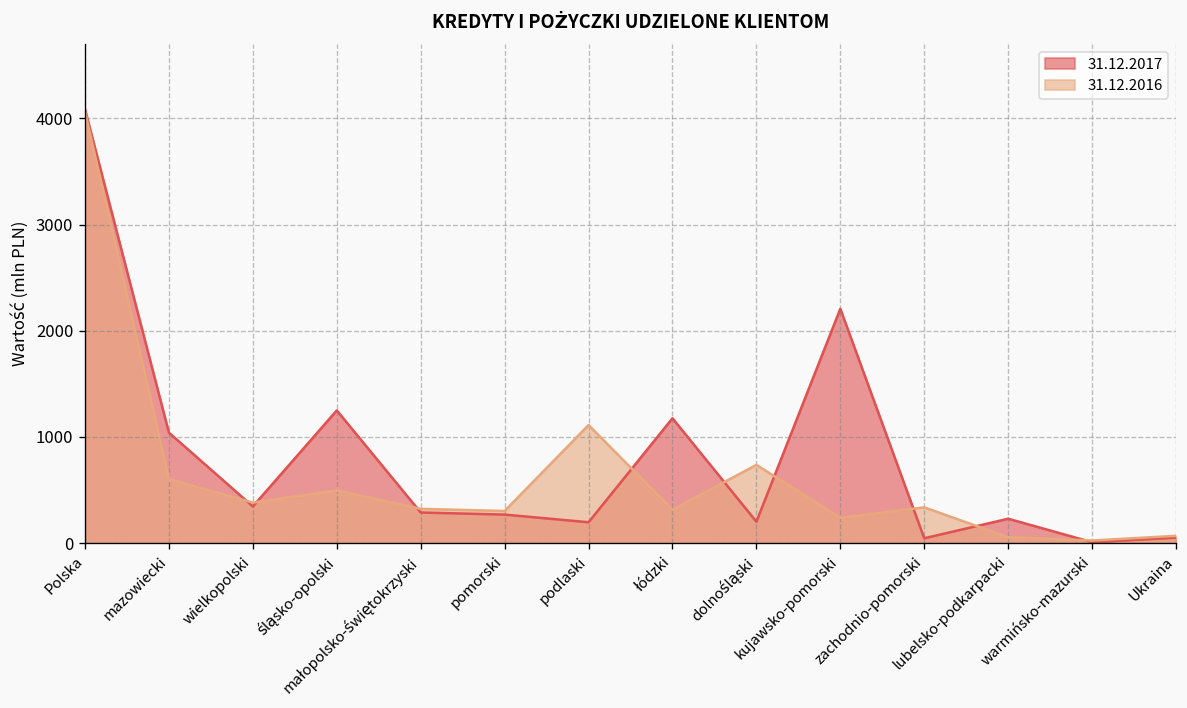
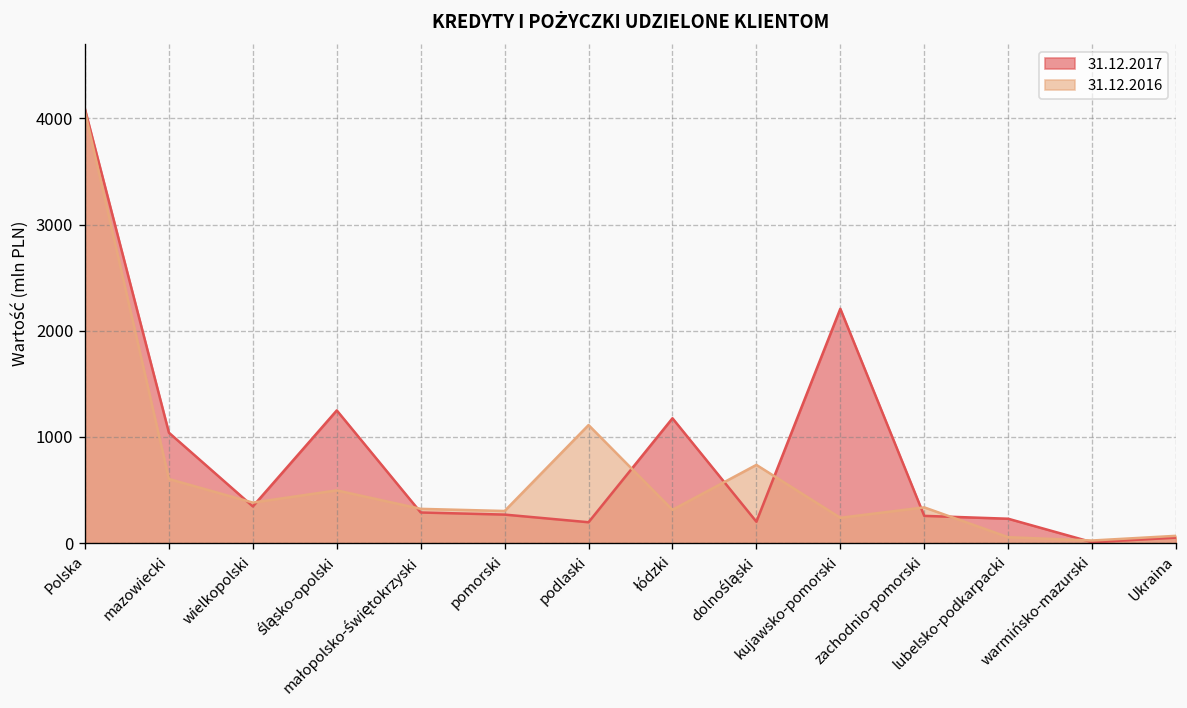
31.12.2017, zachodnio-pomorski: 0 -> 300
